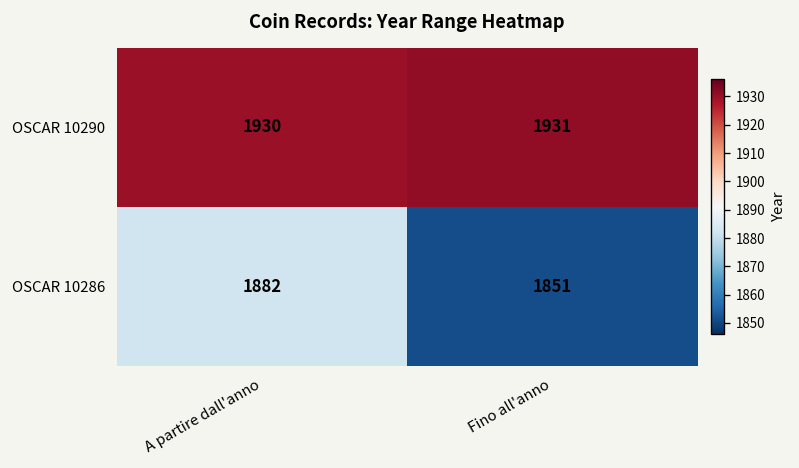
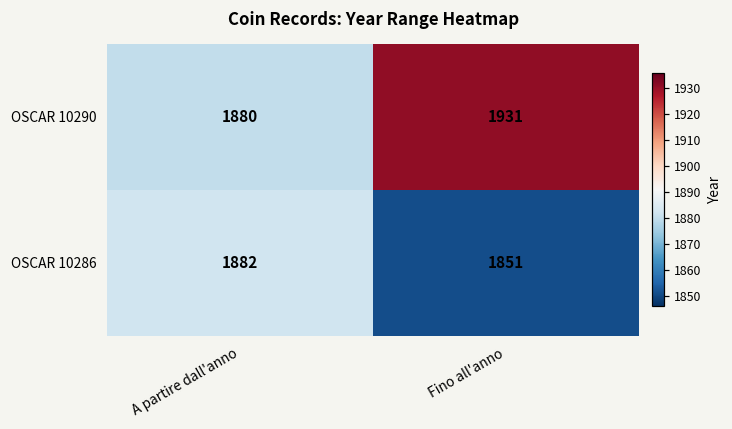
OSCAR 10290, A partire dall'anno: 1930 -> 1880
